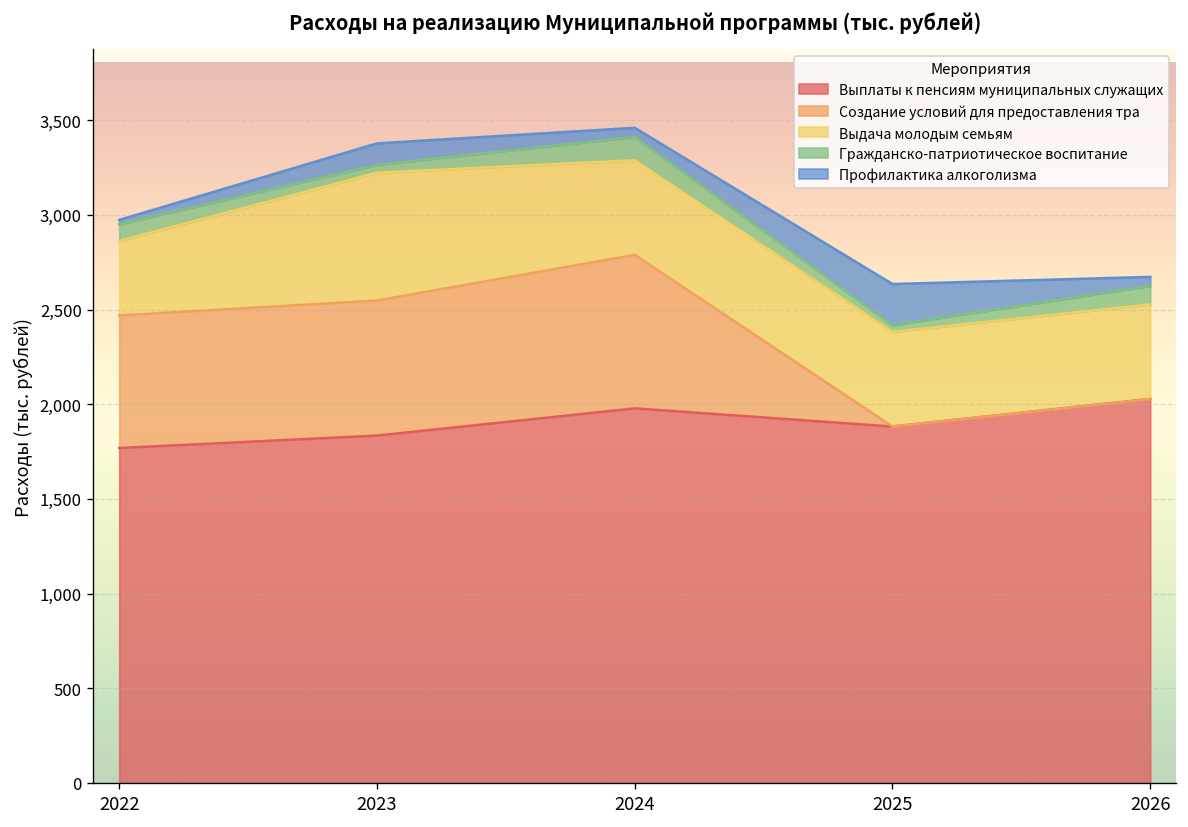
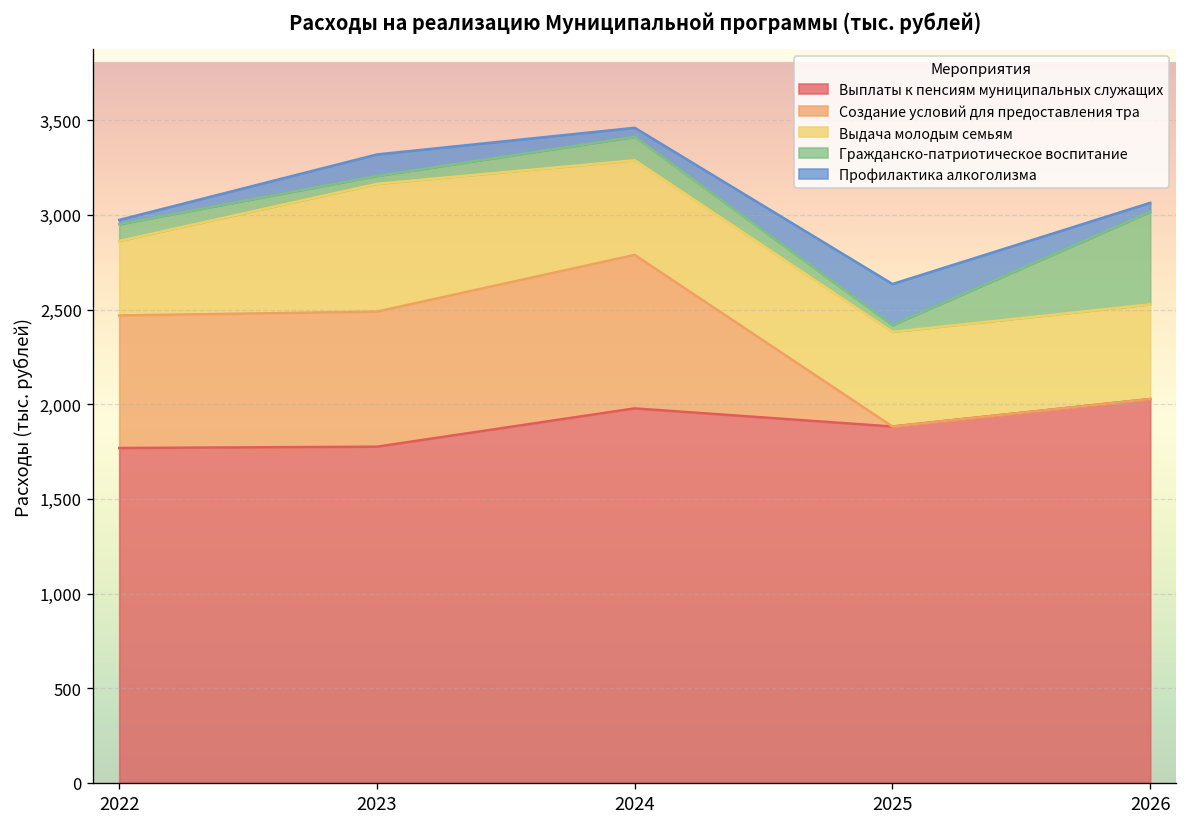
Выплаты к пенсиям муниципальных служащих, 2023: 1,830 -> 1,780
Гражданско-патриотическое воспитание, 2026: 100 -> 490
